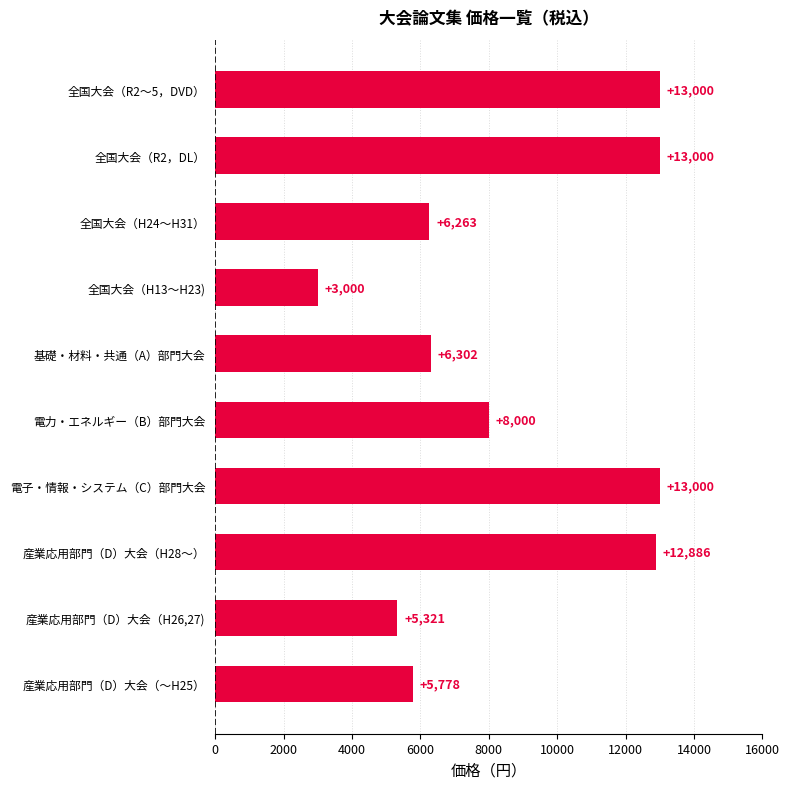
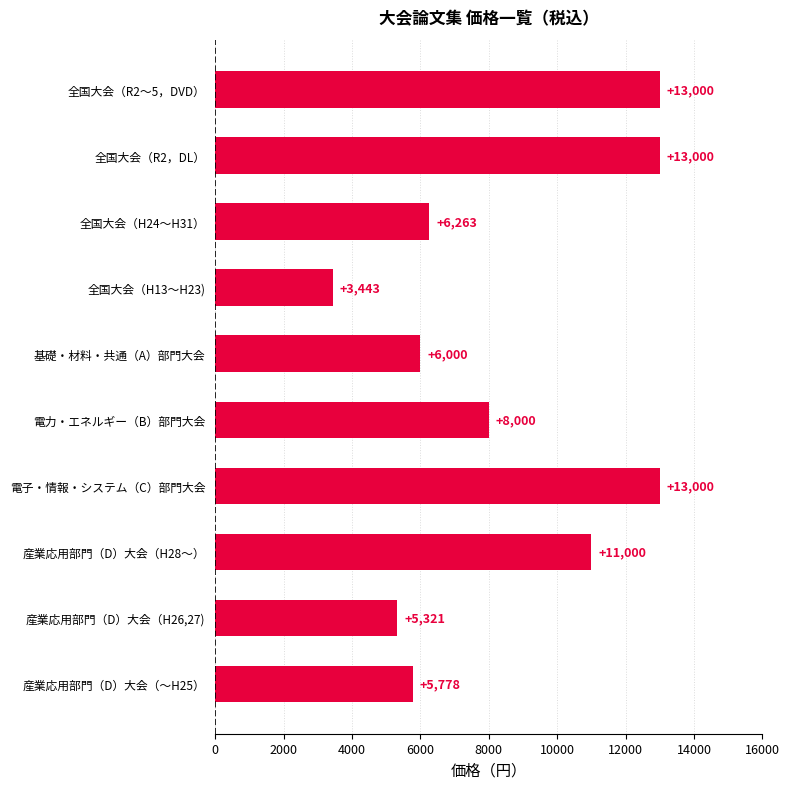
全国大会（H13～H23): +3,000 -> +3,443
基礎・材料・共通（A）部門大会: +6,302 -> +6,000
産業応用部門（D）大会（H28～）: +12,886 -> +11,000
